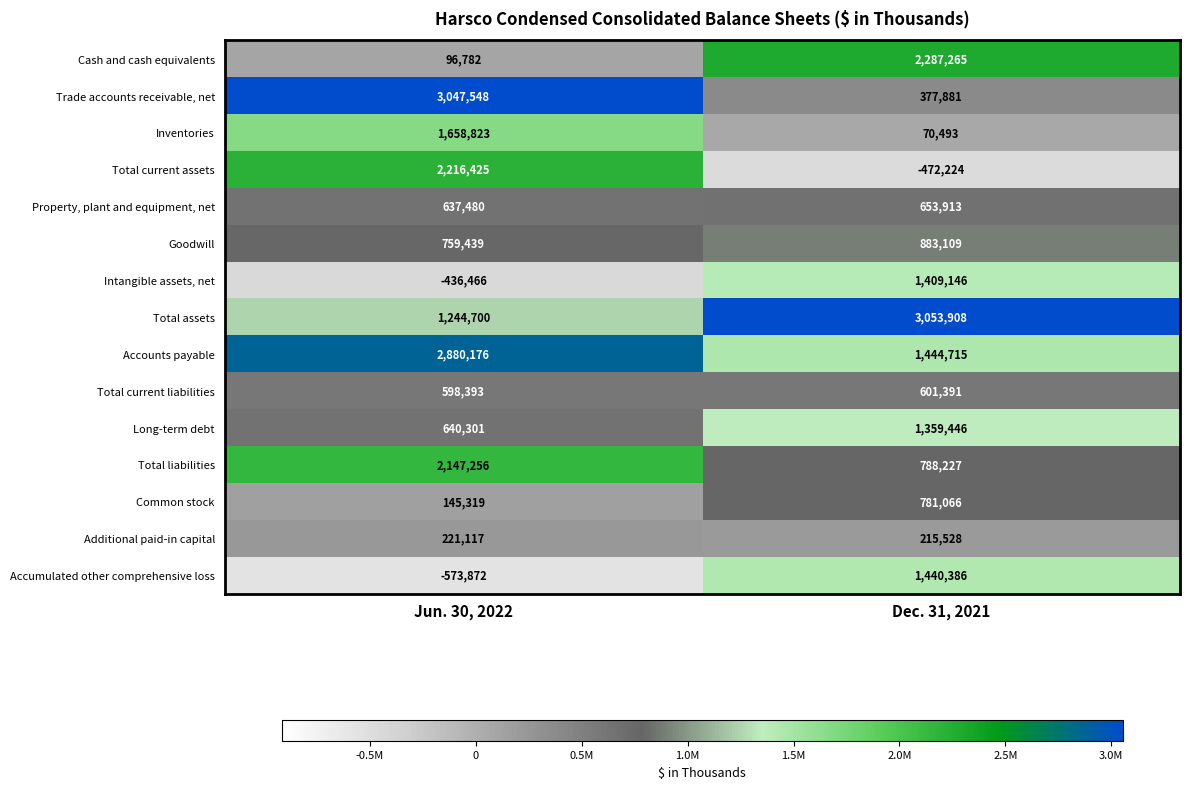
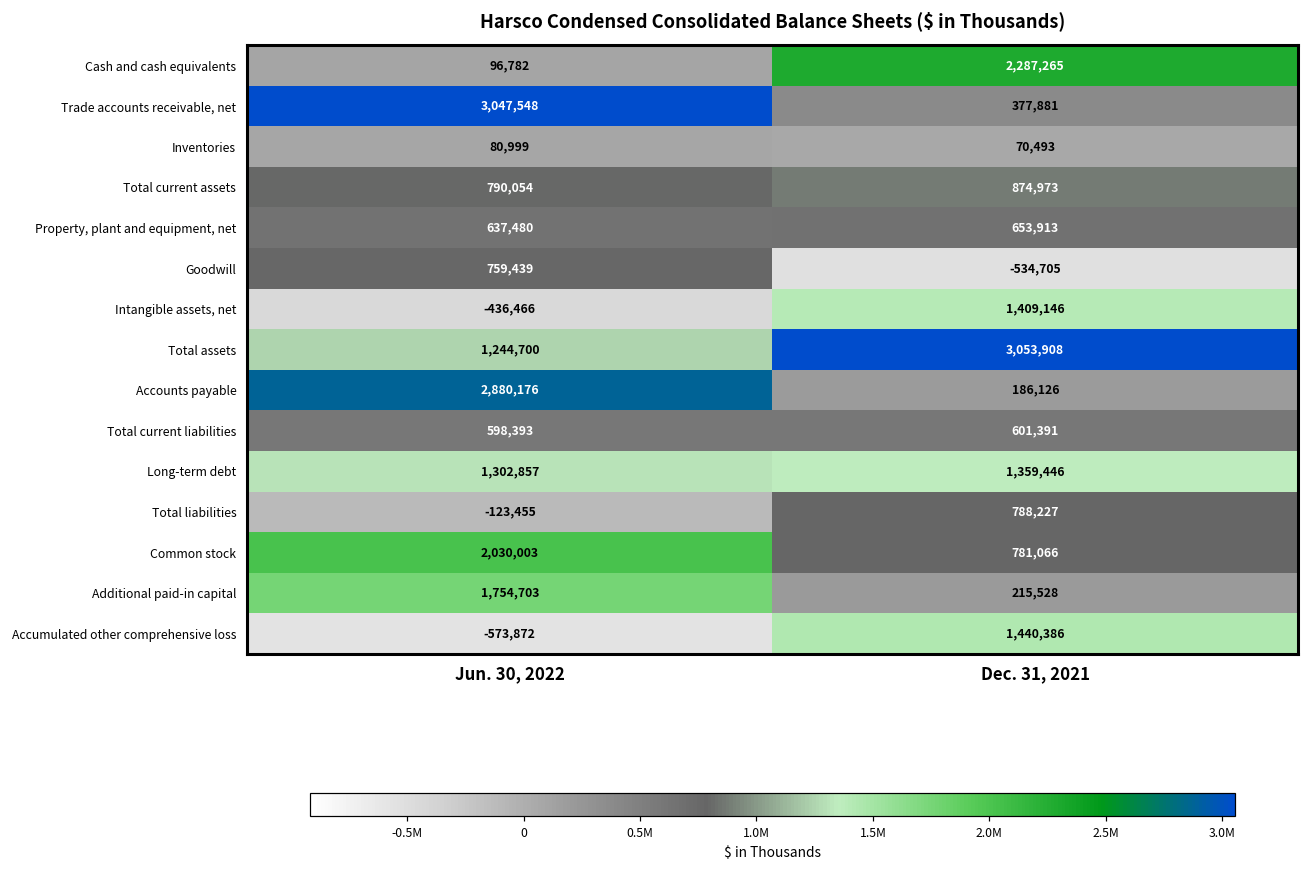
Inventories, Jun. 30, 2022: 1,658,823 -> 80,999
Total current assets, Jun. 30, 2022: 2,216,425 -> 790,054
Total current assets, Dec. 31, 2021: -472,224 -> 874,973
Goodwill, Dec. 31, 2021: 883,109 -> -534,705
Accounts payable, Dec. 31, 2021: 1,444,715 -> 186,126
Long-term debt, Jun. 30, 2022: 640,301 -> 1,302,857
Total liabilities, Jun. 30, 2022: 2,147,256 -> -123,455
Common stock, Jun. 30, 2022: 145,319 -> 2,030,003
Additional paid-in capital, Jun. 30, 2022: 221,117 -> 1,754,703
